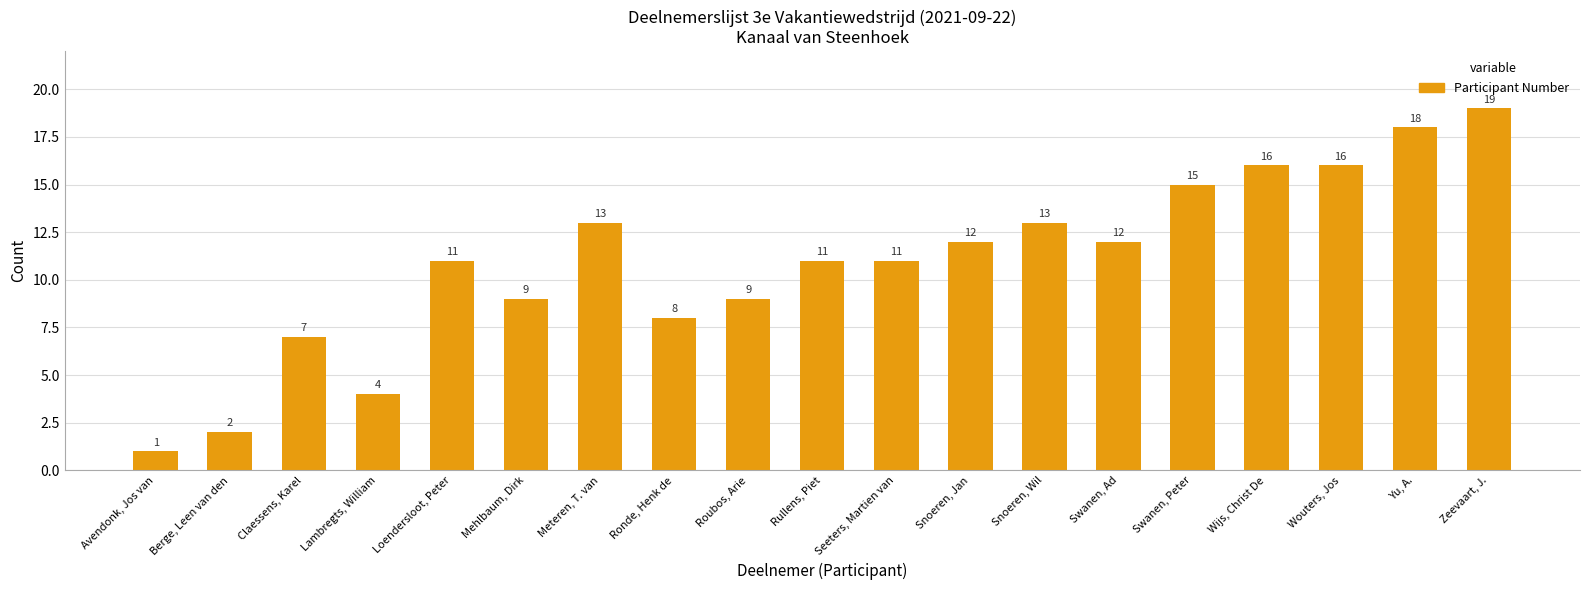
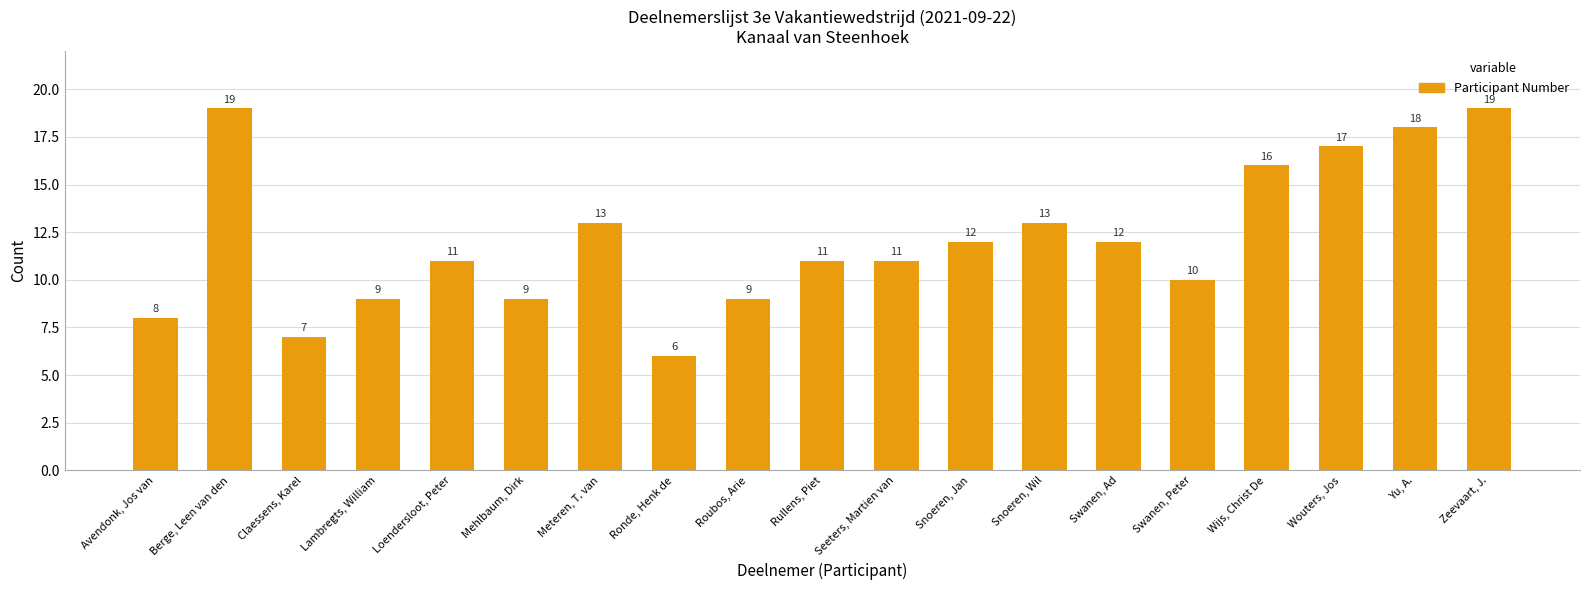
Avendonk, Jos van: 1 -> 8
Berge, Leen van den: 2 -> 19
Lambregts, William: 4 -> 9
Ronde, Henk de: 8 -> 6
Swanen, Peter: 15 -> 10
Wouters, Jos: 16 -> 17
